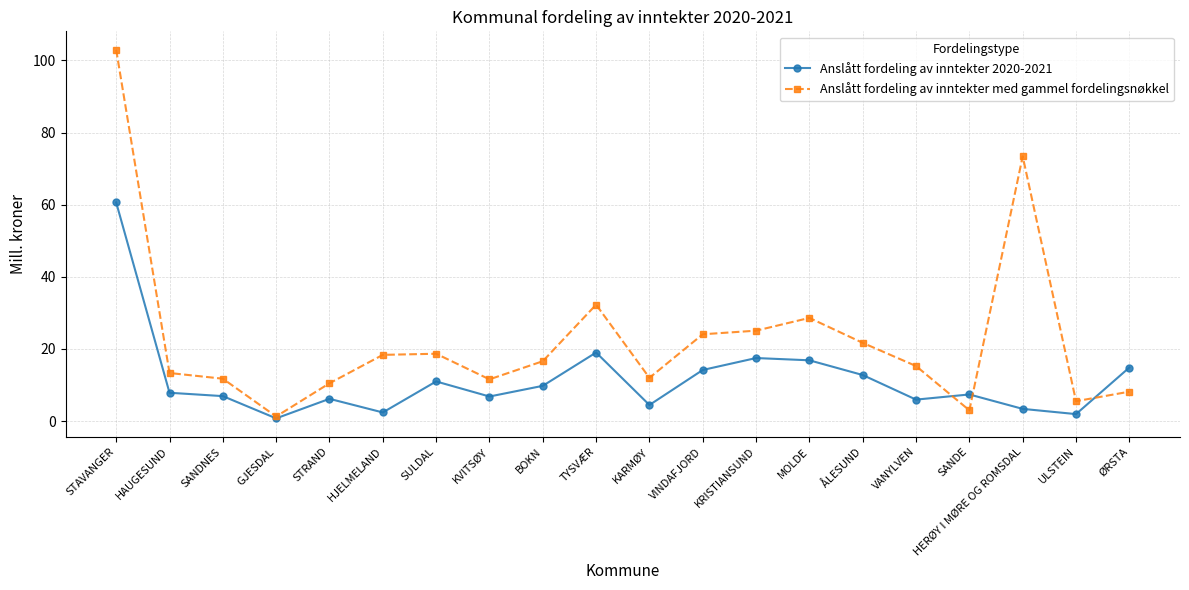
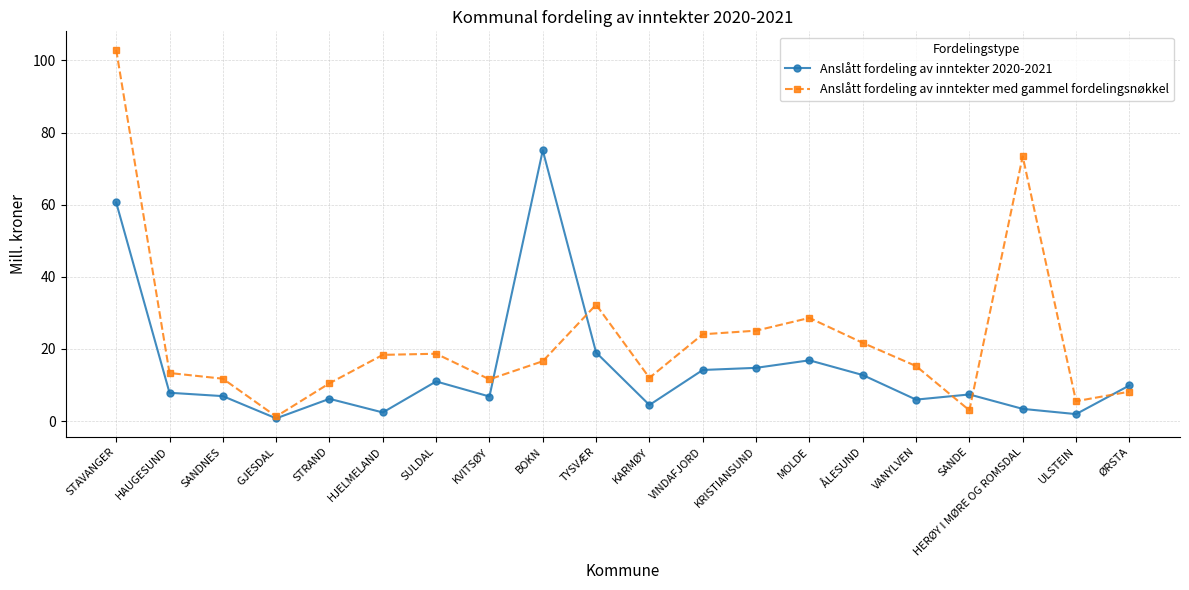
Anslått fordeling av inntekter 2020-2021, BOKN: 10 -> 75
Anslått fordeling av inntekter 2020-2021, KRISTIANSUND: 17 -> 15
Anslått fordeling av inntekter 2020-2021, ØRSTA: 15 -> 10
